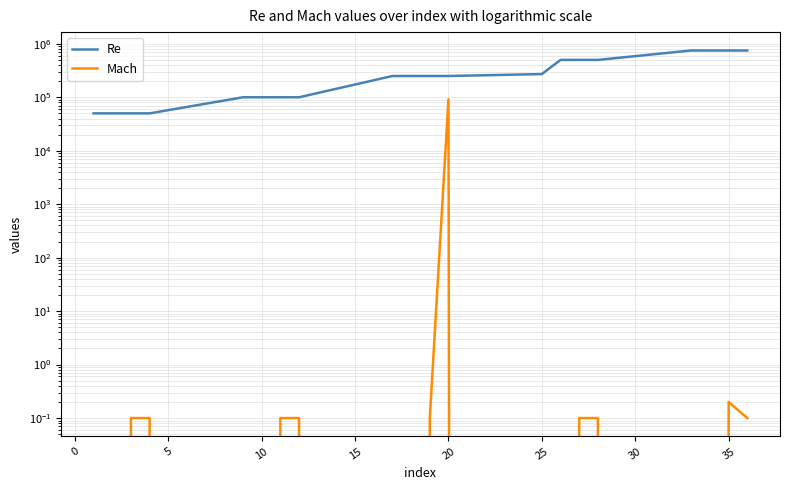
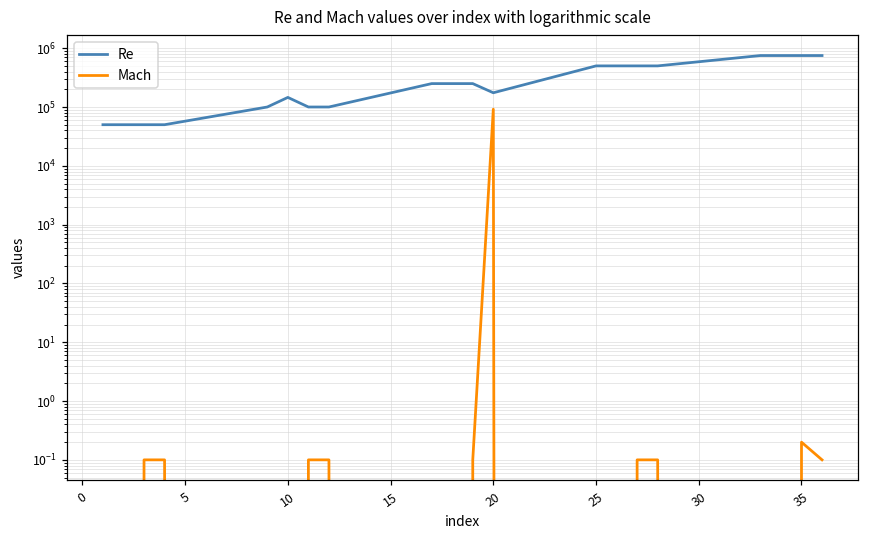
Re, 10: 100000 -> 150000
Re, 20: 300000 -> 170000
Re, 25: 300000 -> 500000
